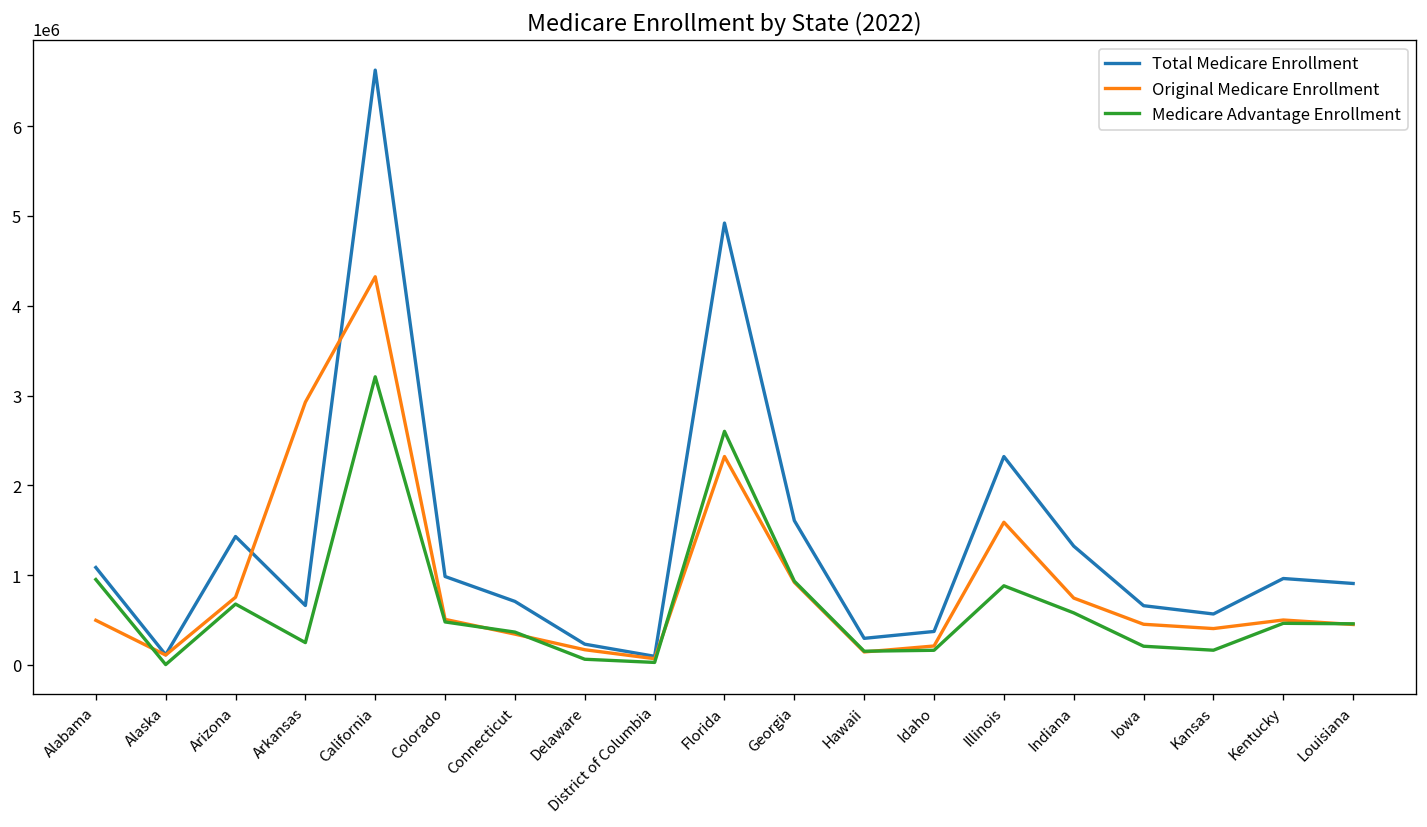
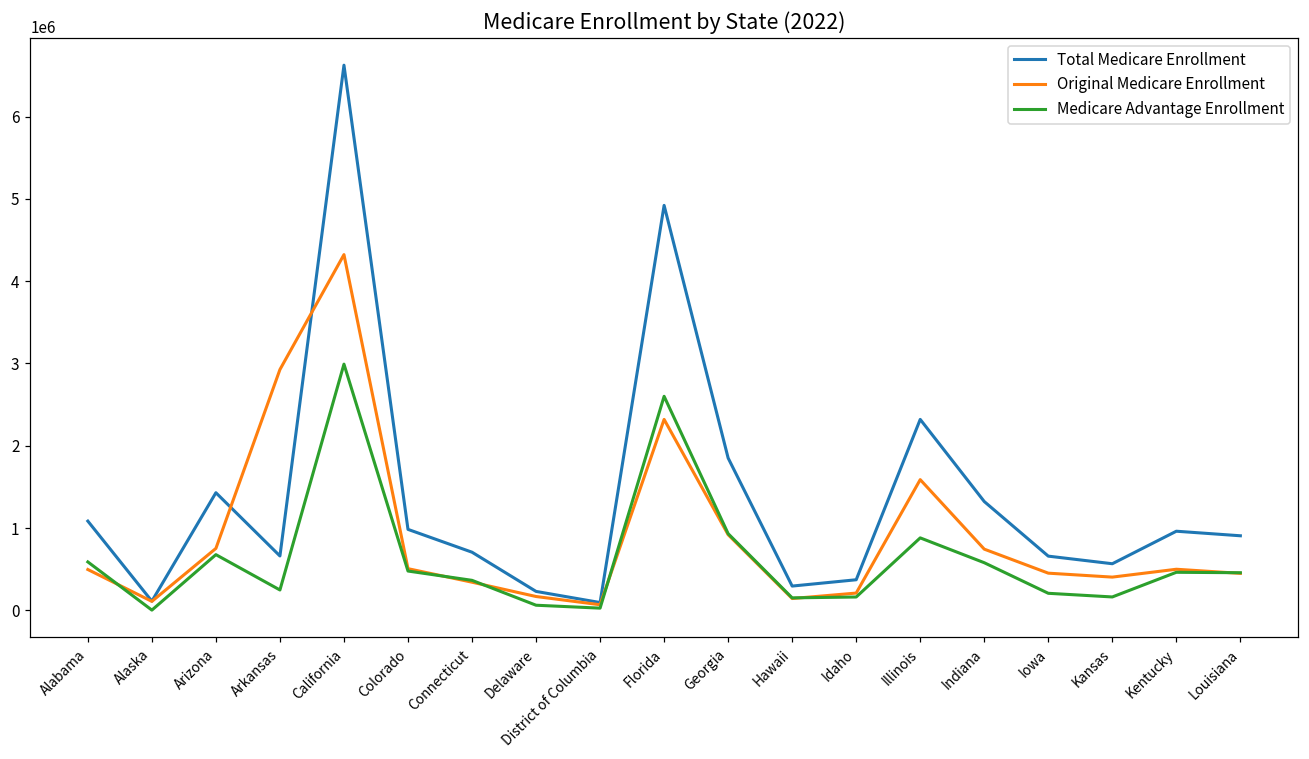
Medicare Advantage Enrollment, Alabama: 1000000 -> 600000
Medicare Advantage Enrollment, California: 3200000 -> 3000000
Total Medicare Enrollment, Georgia: 1600000 -> 1900000
